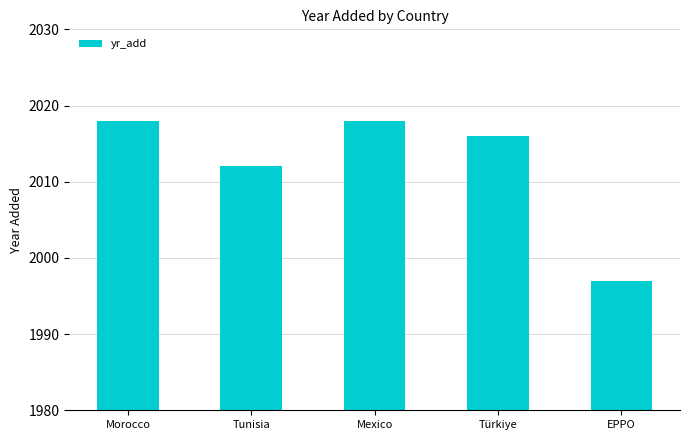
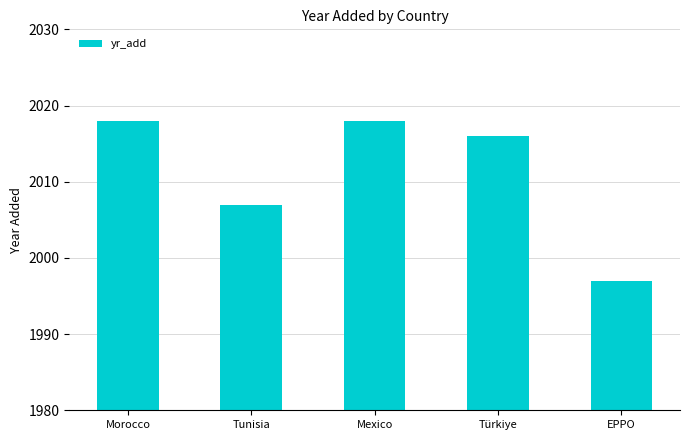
Tunisia: 2012 -> 2007
